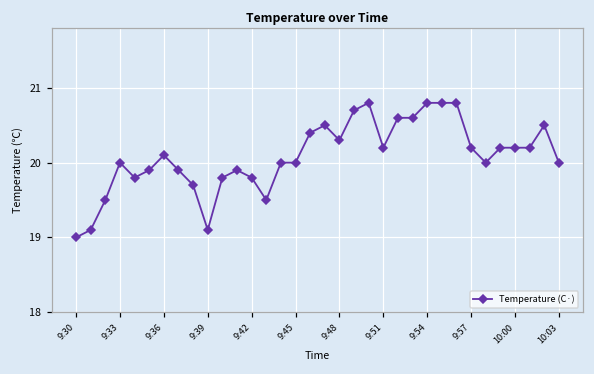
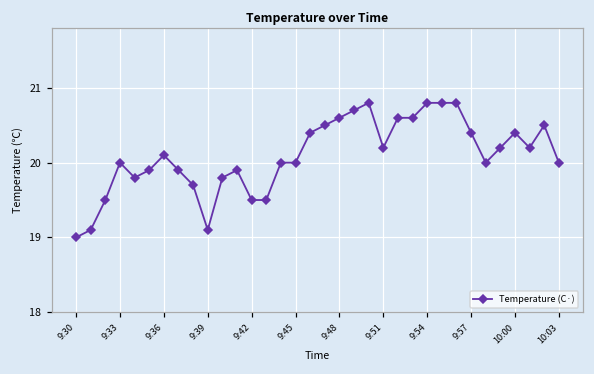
9:42: 19.8 -> 19.5
9:48: 20.3 -> 20.6
9:57: 20.2 -> 20.4
10:00: 20.2 -> 20.4
